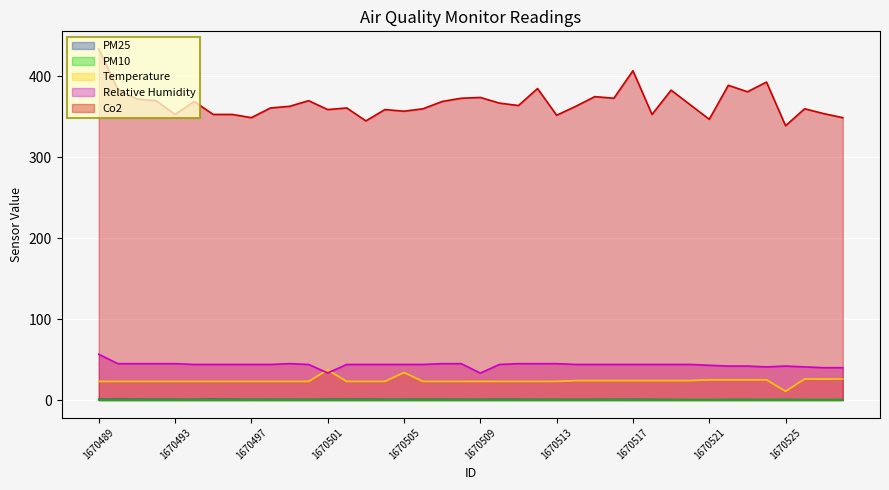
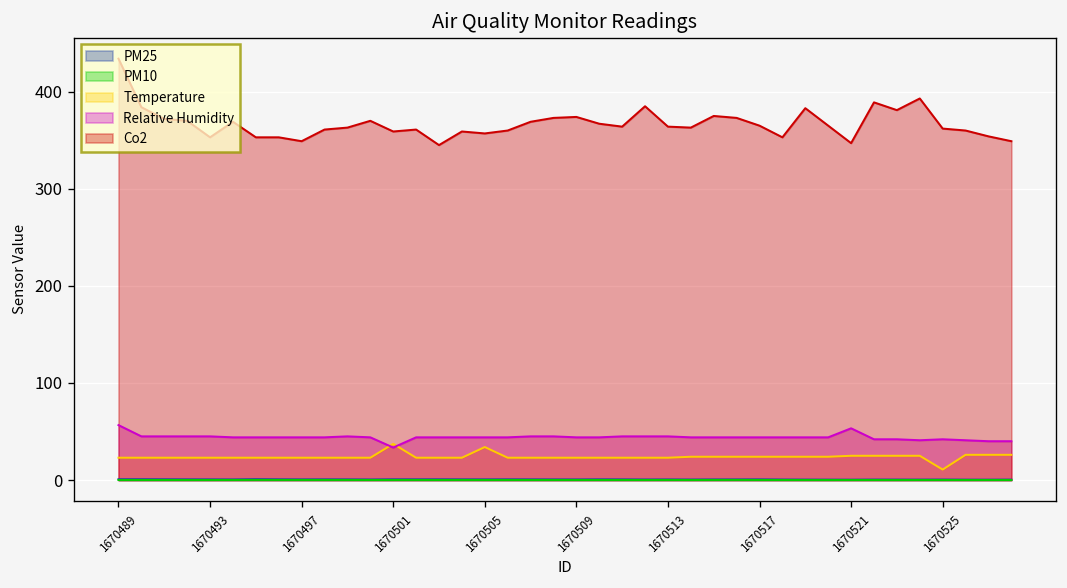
Relative Humidity, 1670509: 30 -> 40
Co2, 1670513: 350 -> 360
Co2, 1670517: 410 -> 370
Relative Humidity, 1670521: 40 -> 50
Co2, 1670525: 340 -> 360
